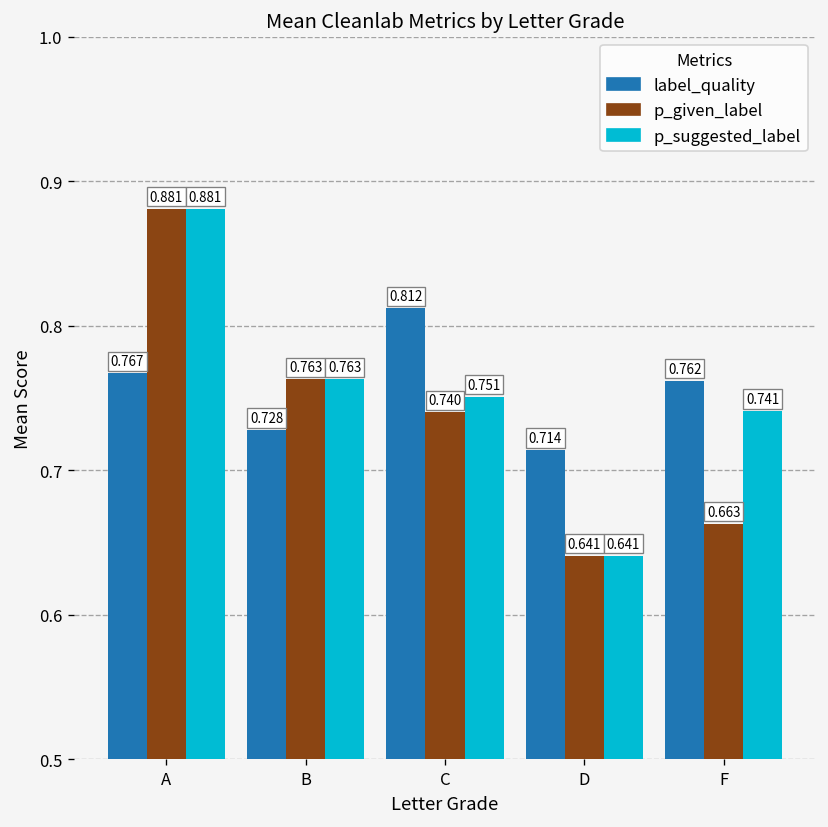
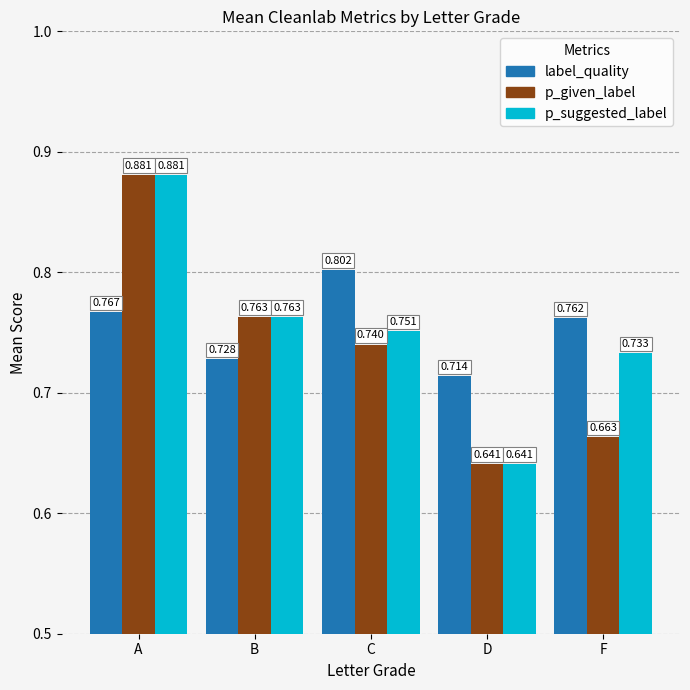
label_quality, C: 0.812 -> 0.802
p_suggested_label, F: 0.741 -> 0.733
